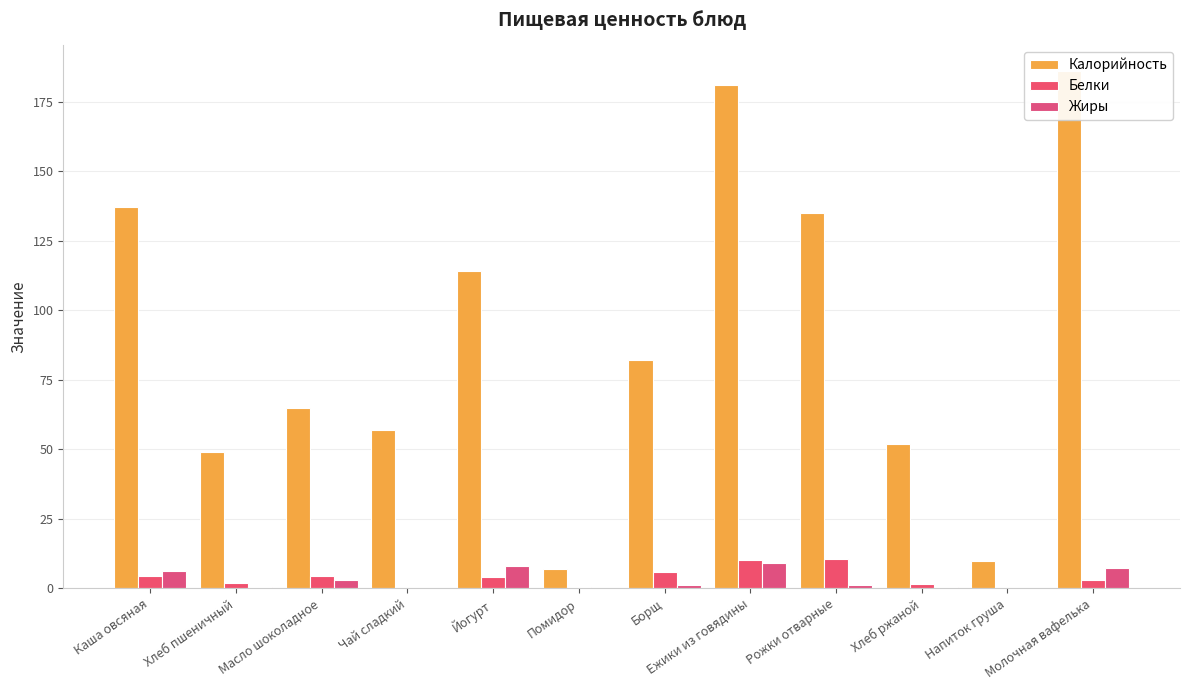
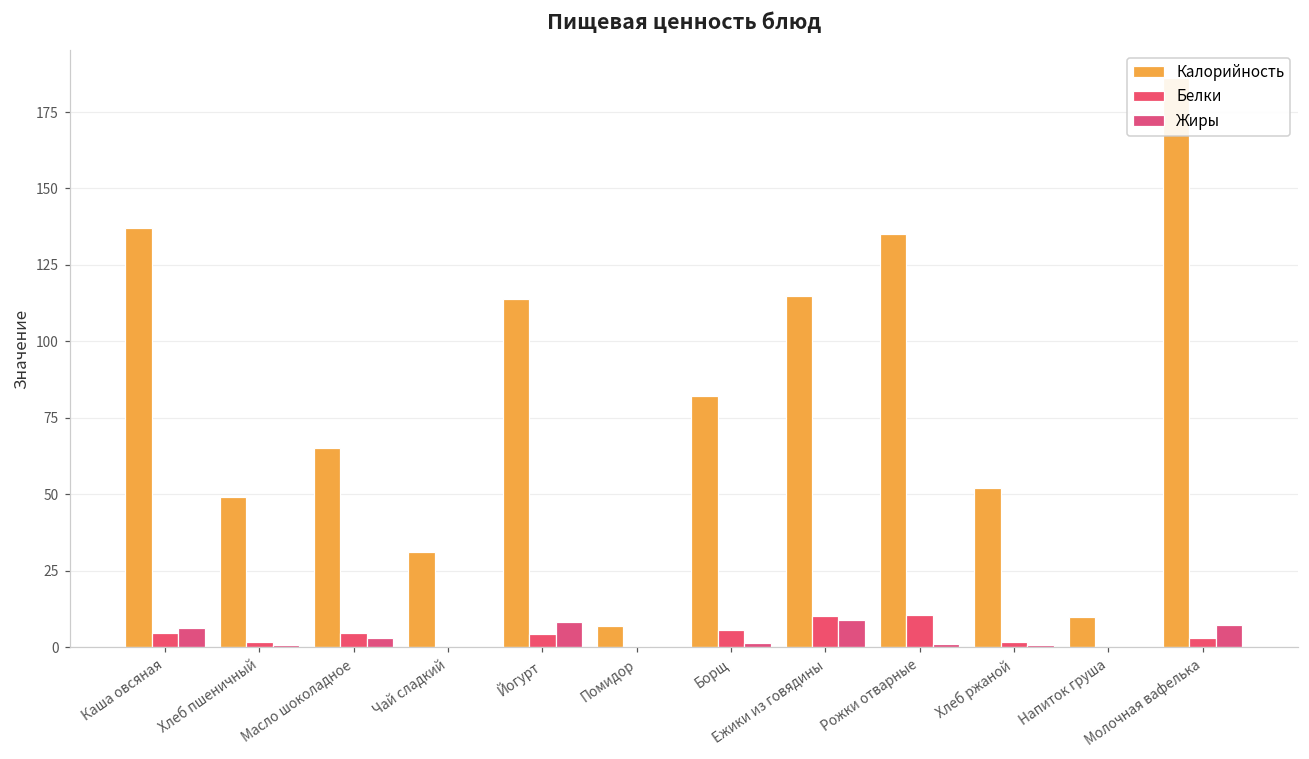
Калорийность, Чай сладкий: 57 -> 31
Калорийность, Ежики из говядины: 181 -> 115
